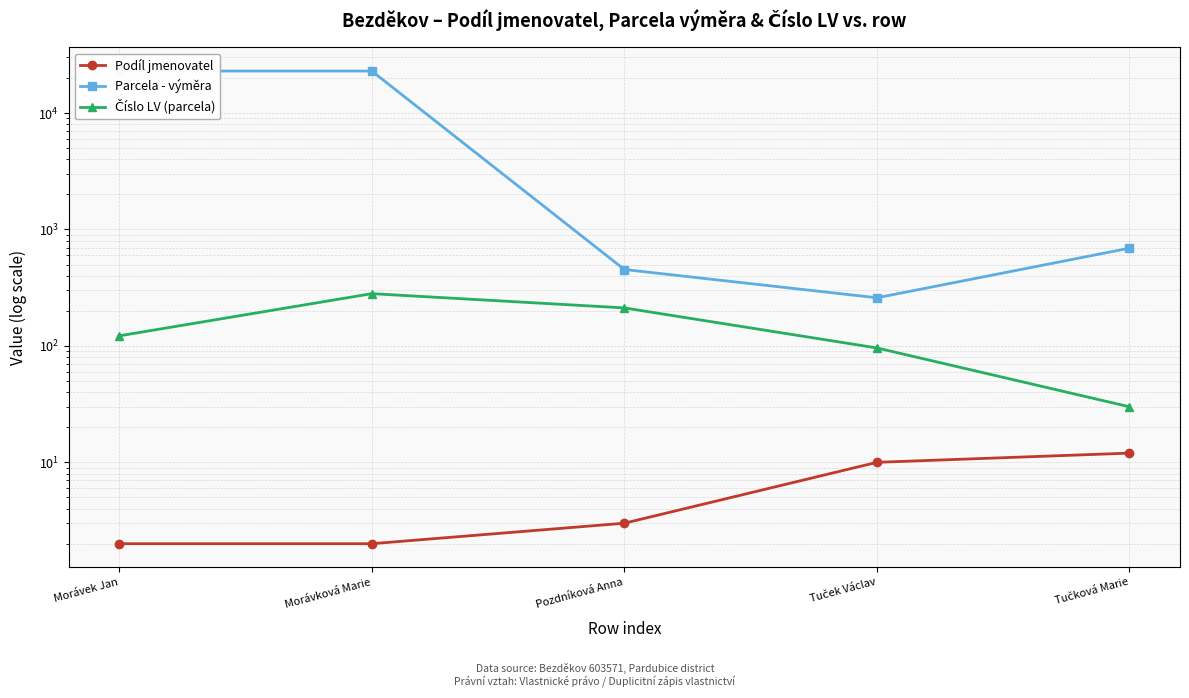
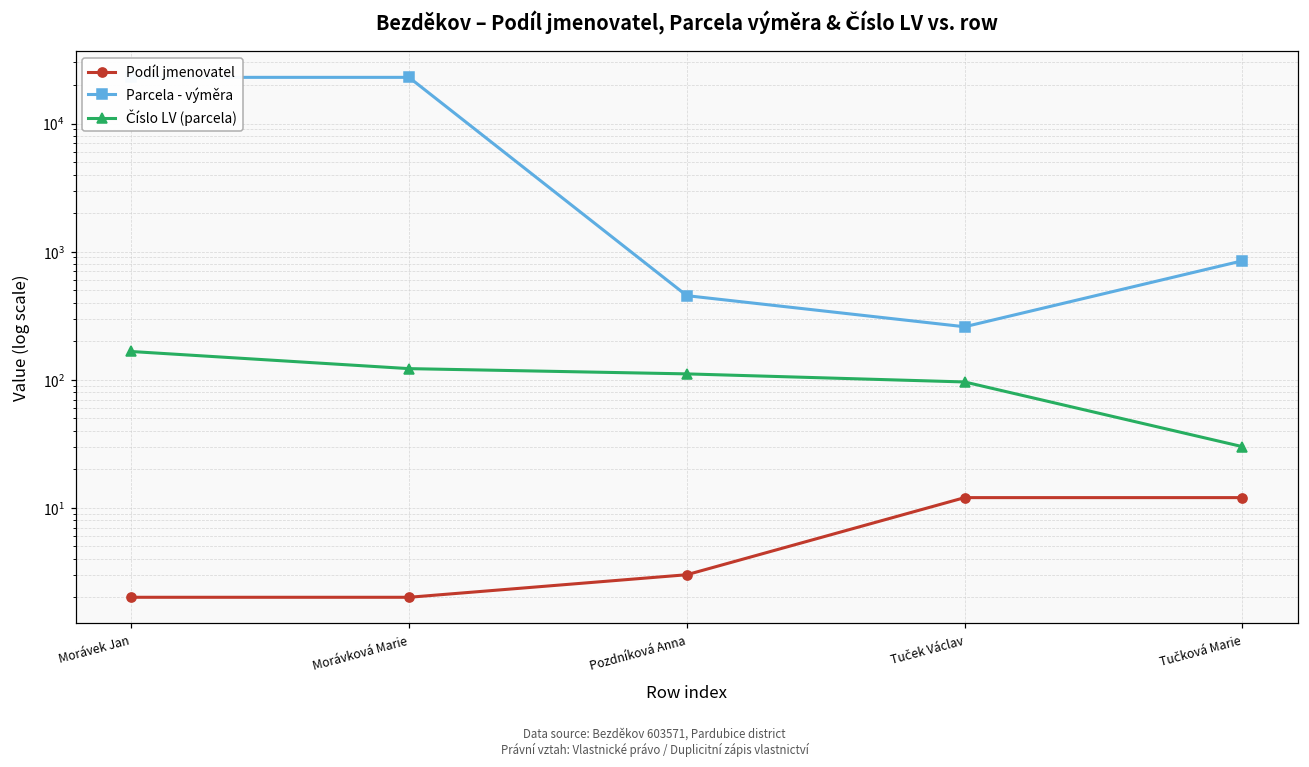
Číslo LV (parcela), Morávek Jan: 120 -> 170
Číslo LV (parcela), Morávková Marie: 280 -> 120
Číslo LV (parcela), Pozdníková Anna: 210 -> 110
Podíl jmenovatel, Tuček Václav: 10 -> 12
Parcela - výměra, Tučková Marie: 700 -> 800
